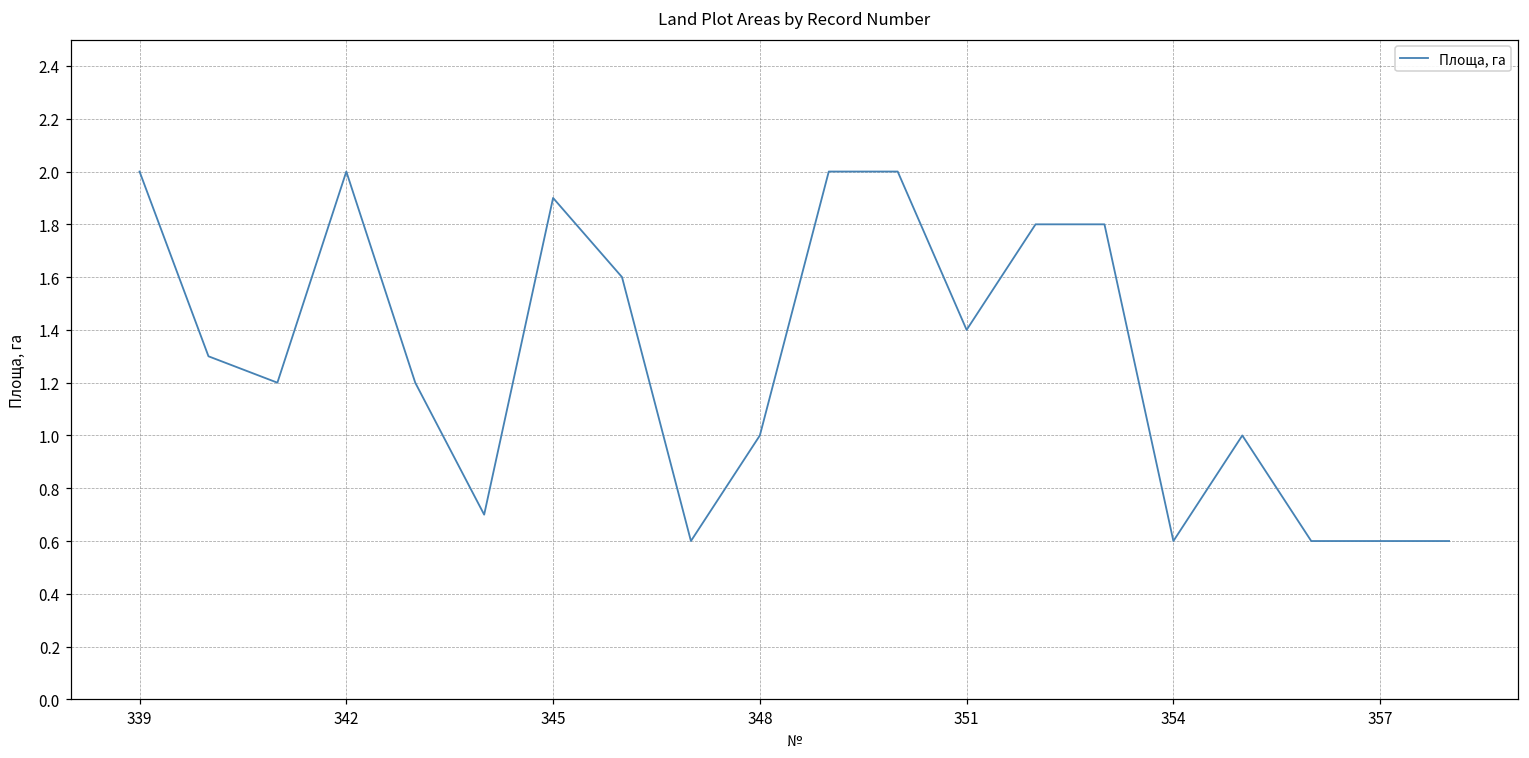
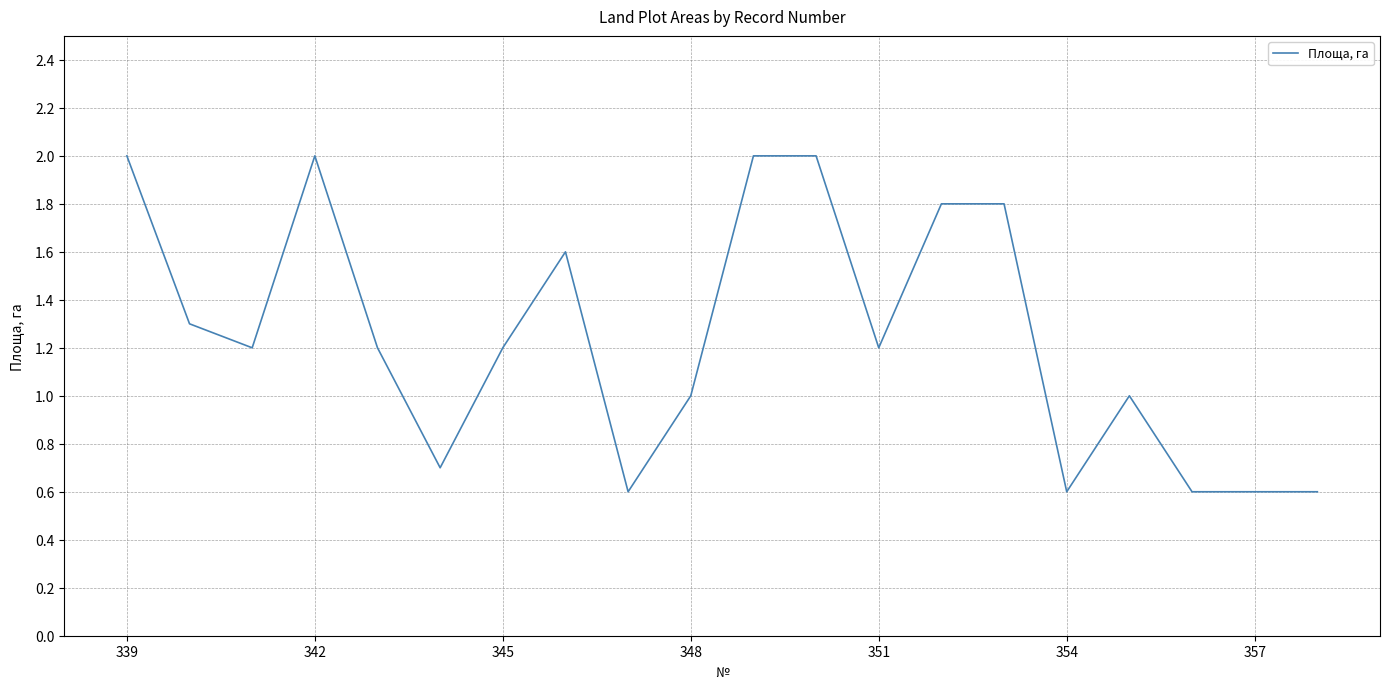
345: 1.9 -> 1.2
351: 1.4 -> 1.2
